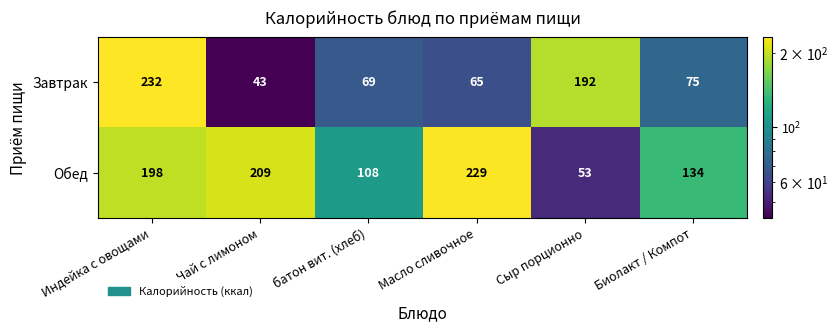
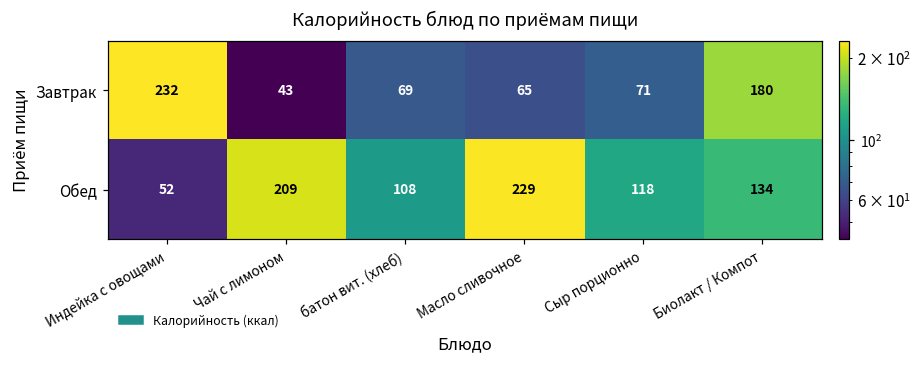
Завтрак, Сыр порционно: 192 -> 71
Завтрак, Биолакт / Компот: 75 -> 180
Обед, Индейка с овощами: 198 -> 52
Обед, Сыр порционно: 53 -> 118
